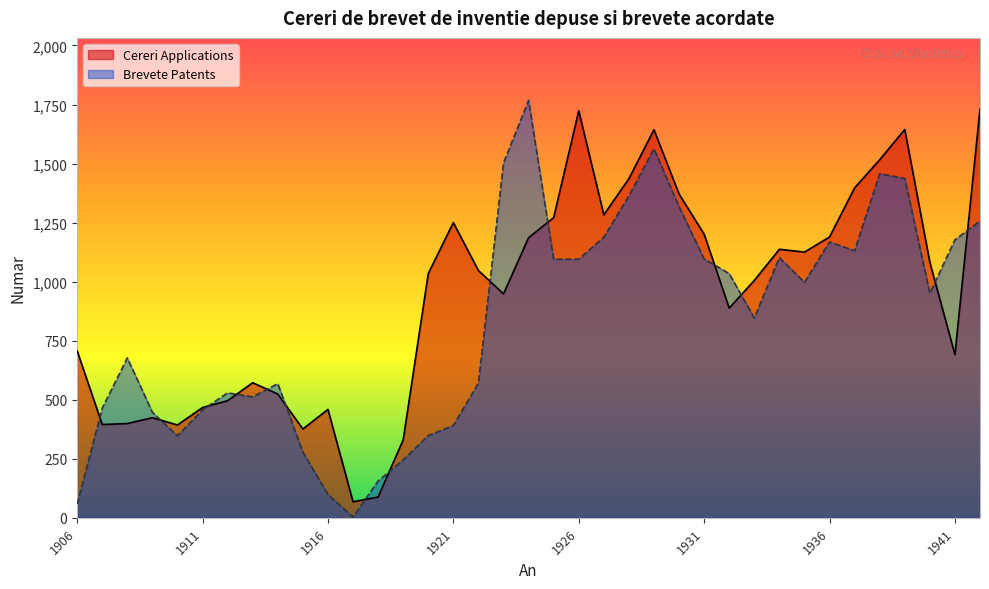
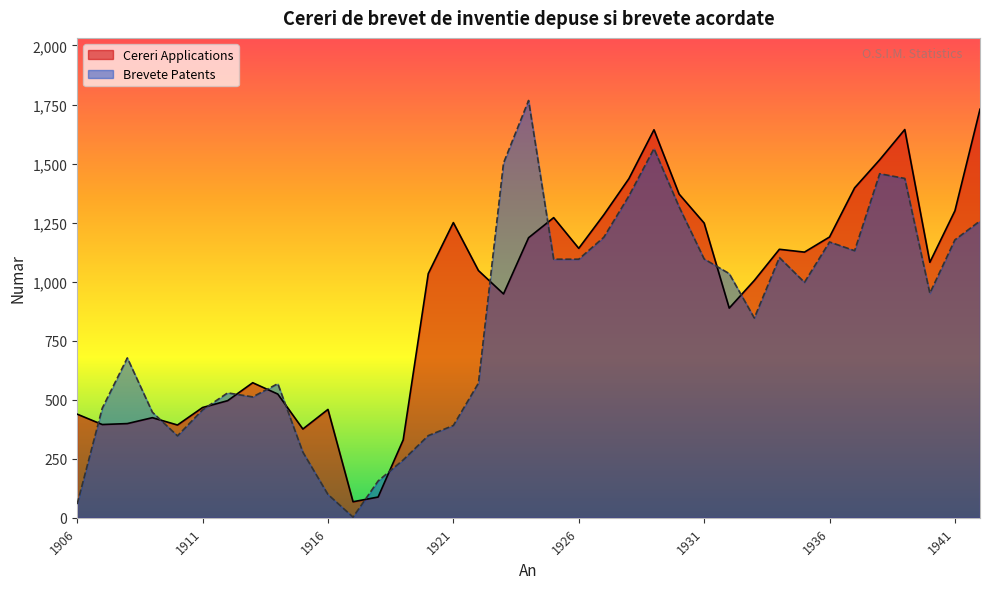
Cereri Applications, 1906: 710 -> 440
Cereri Applications, 1926: 1,720 -> 1,140
Cereri Applications, 1931: 1,200 -> 1,250
Cereri Applications, 1941: 690 -> 1,300
